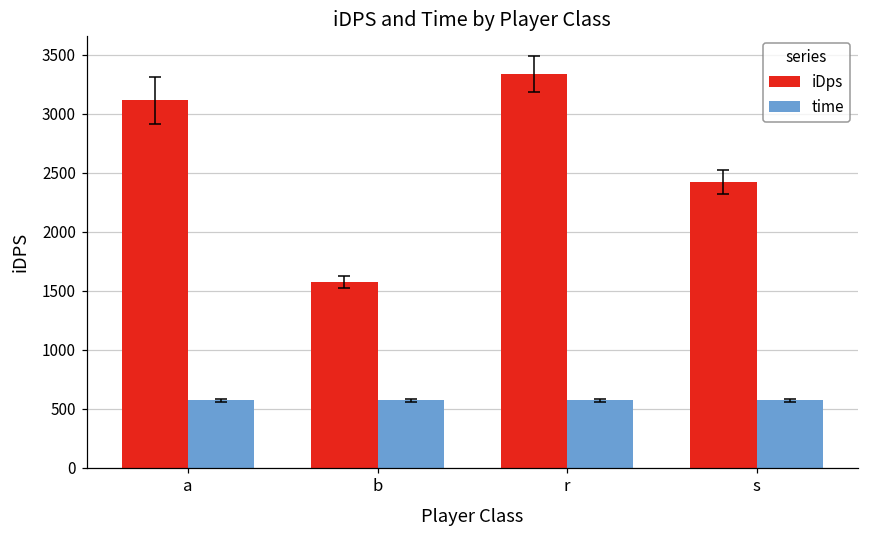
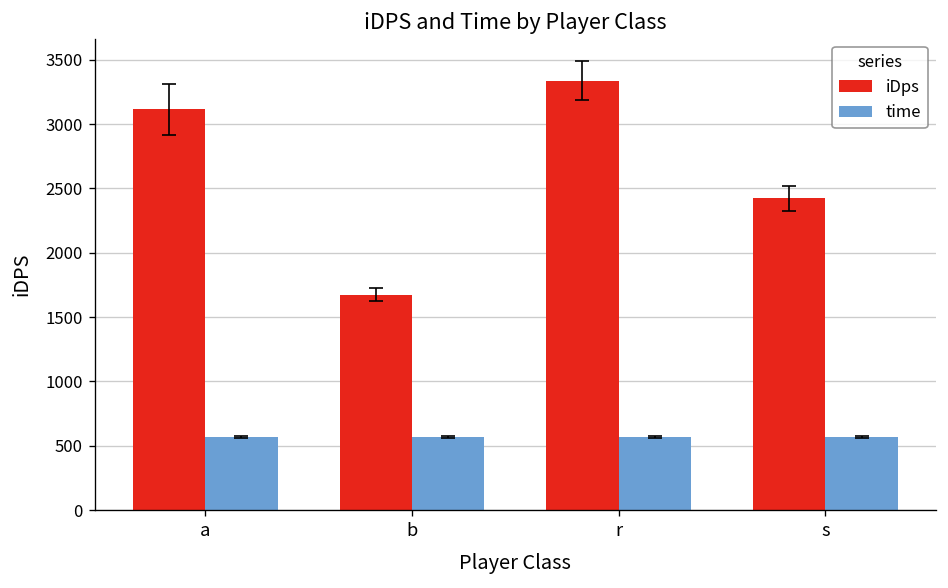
iDps, b: 1570 -> 1670
